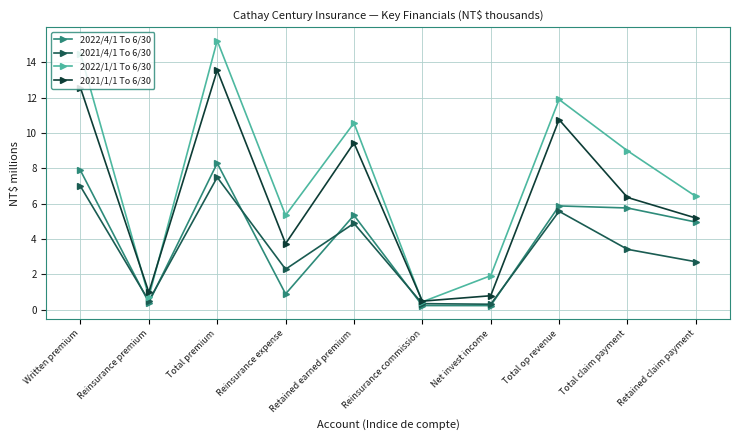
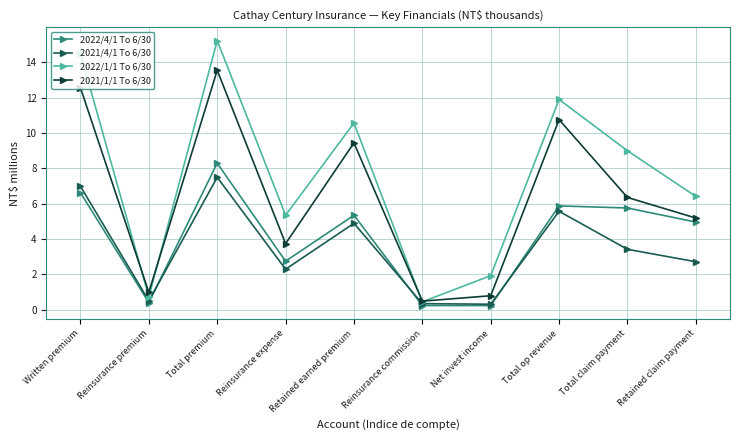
2022/4/1 To 6/30, Written premium: 7.9 -> 6.6
2022/4/1 To 6/30, Reinsurance expense: 0.9 -> 2.8
